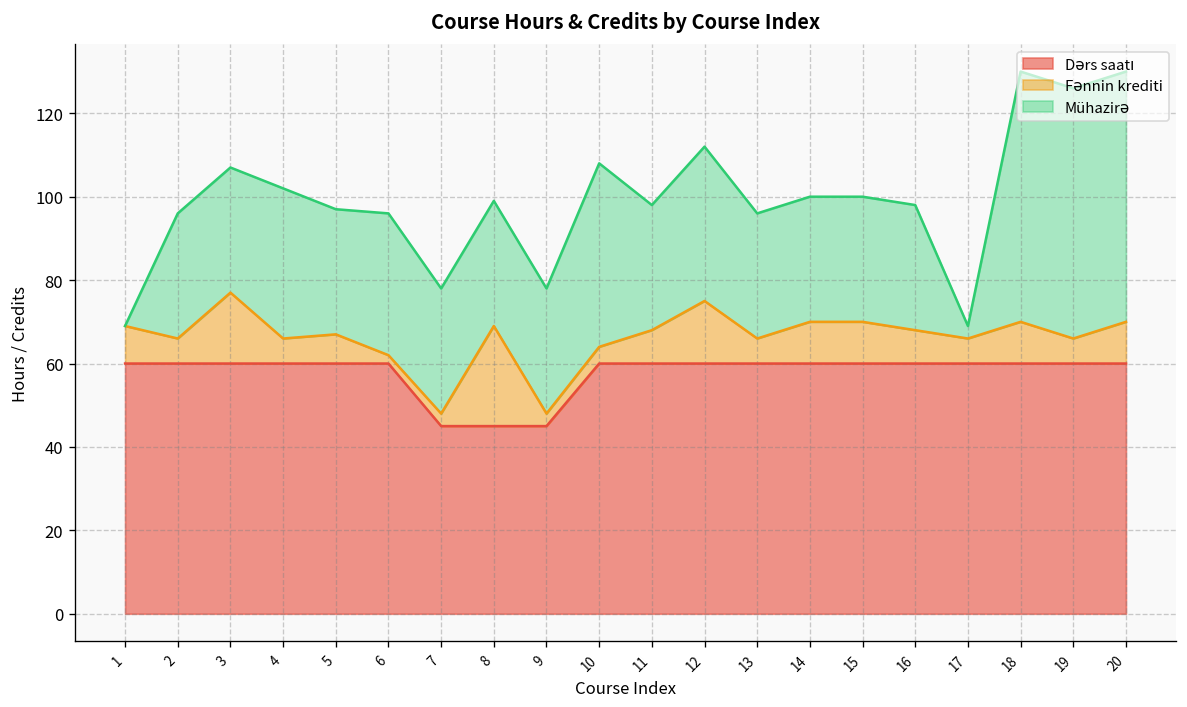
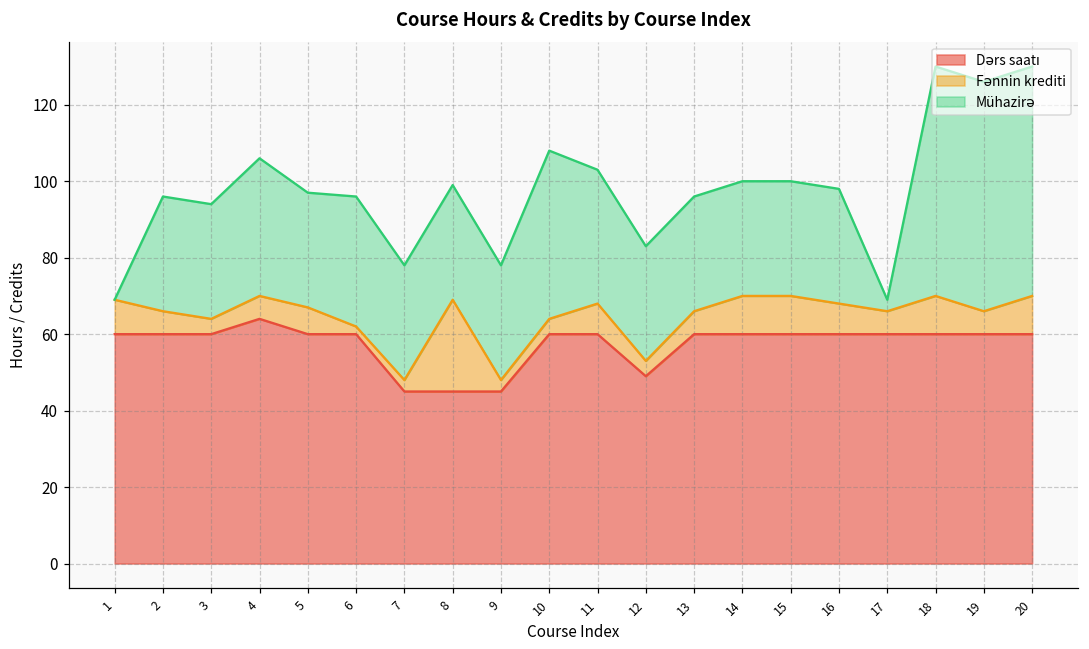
Fənnin krediti, 3: 17 -> 4
Dərs saatı, 4: 60 -> 64
Mühazirə, 11: 30 -> 35
Dərs saatı, 12: 60 -> 49
Fənnin krediti, 12: 15 -> 4
Mühazirə, 12: 37 -> 30
